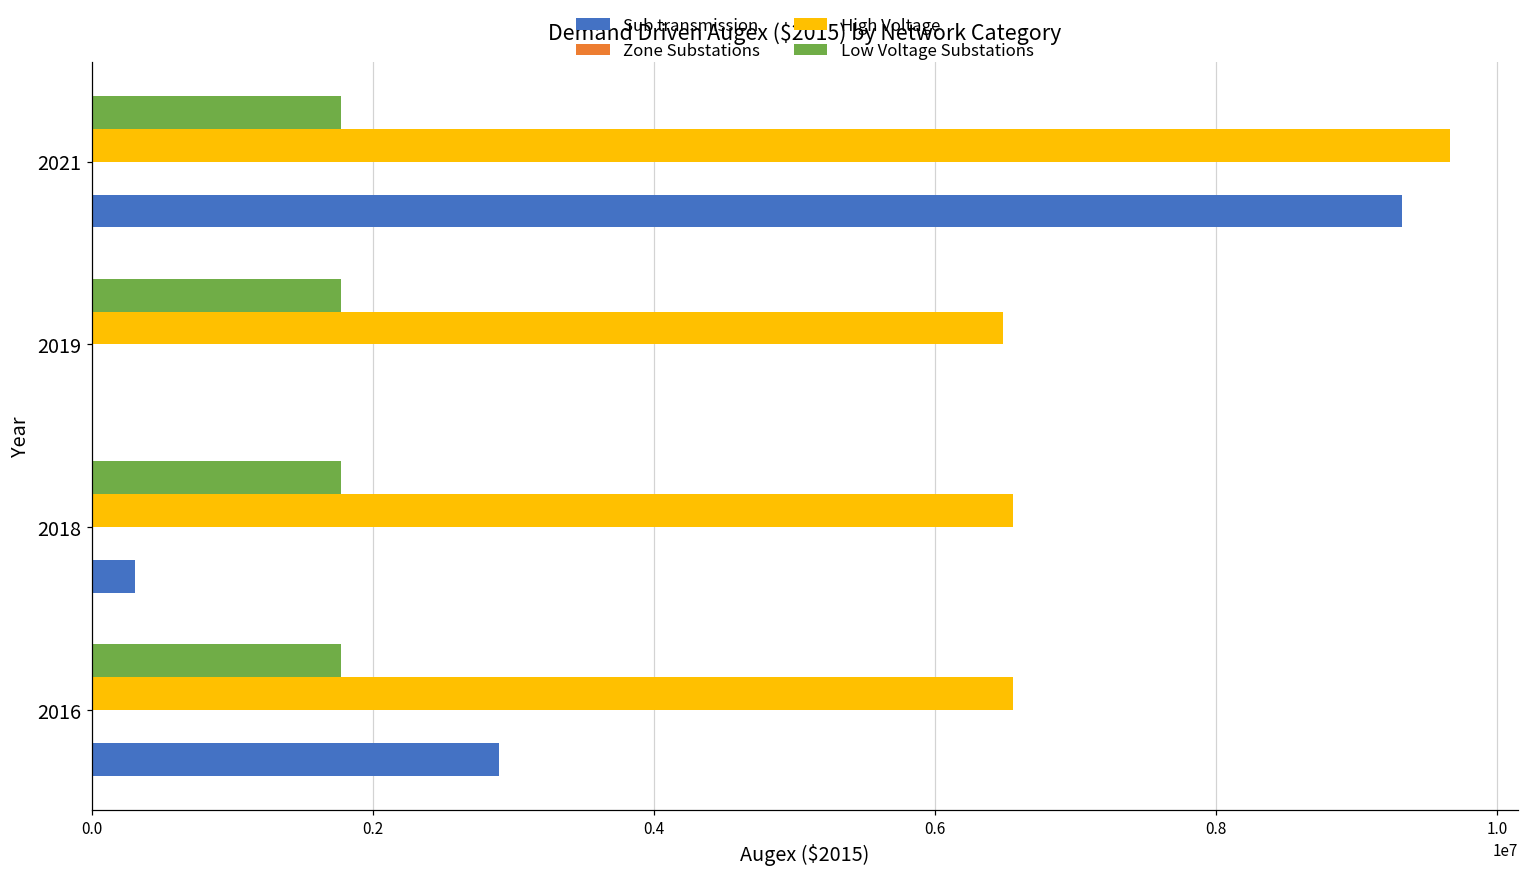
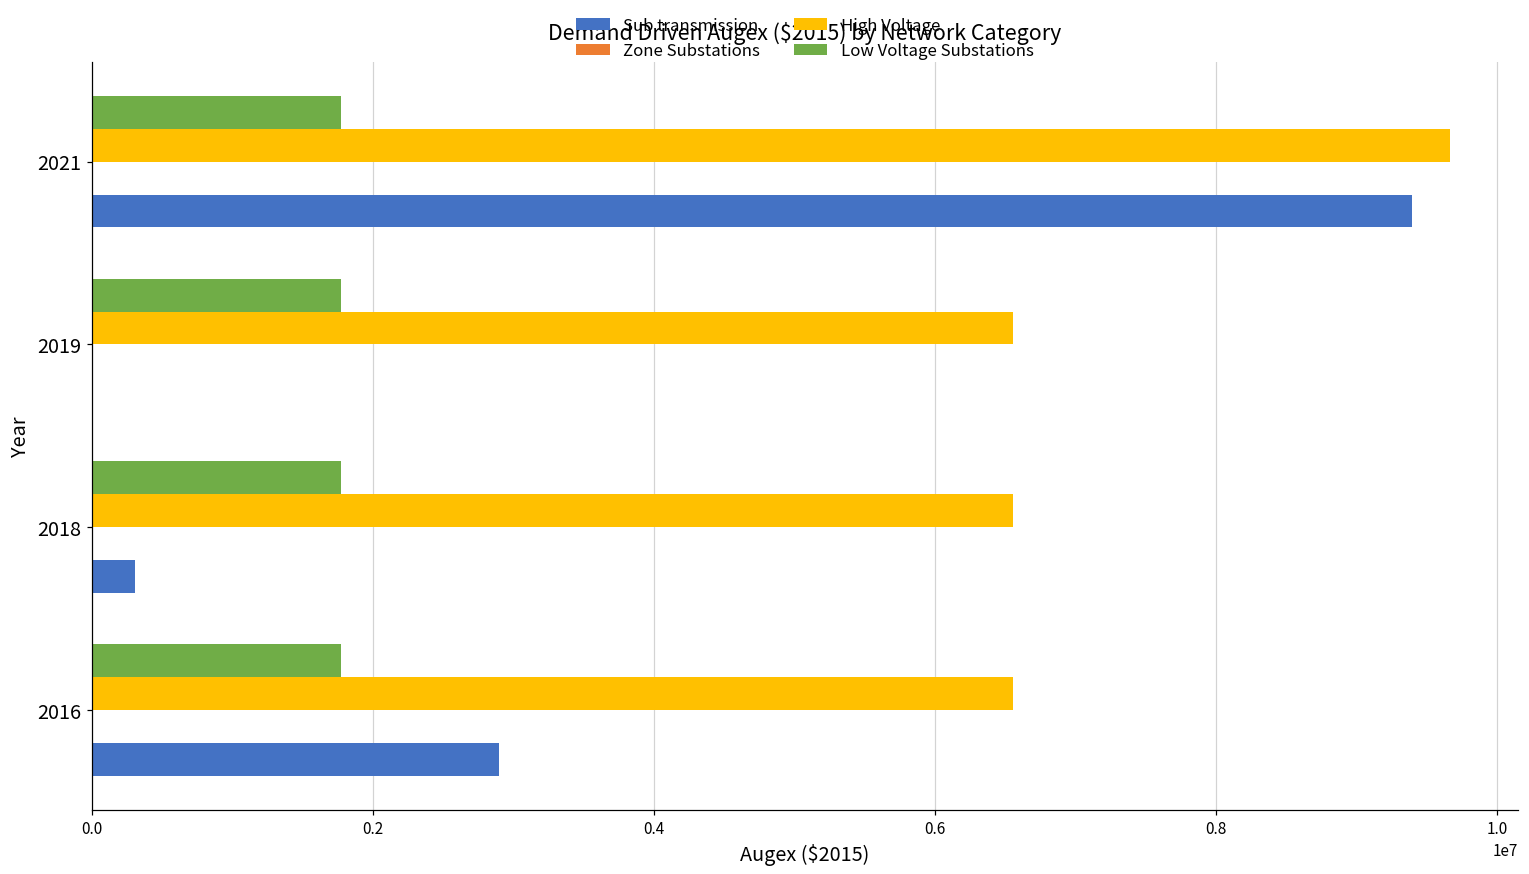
Sub transmission, 2021: 9320000 -> 9400000
High Voltage, 2019: 6490000 -> 6560000
